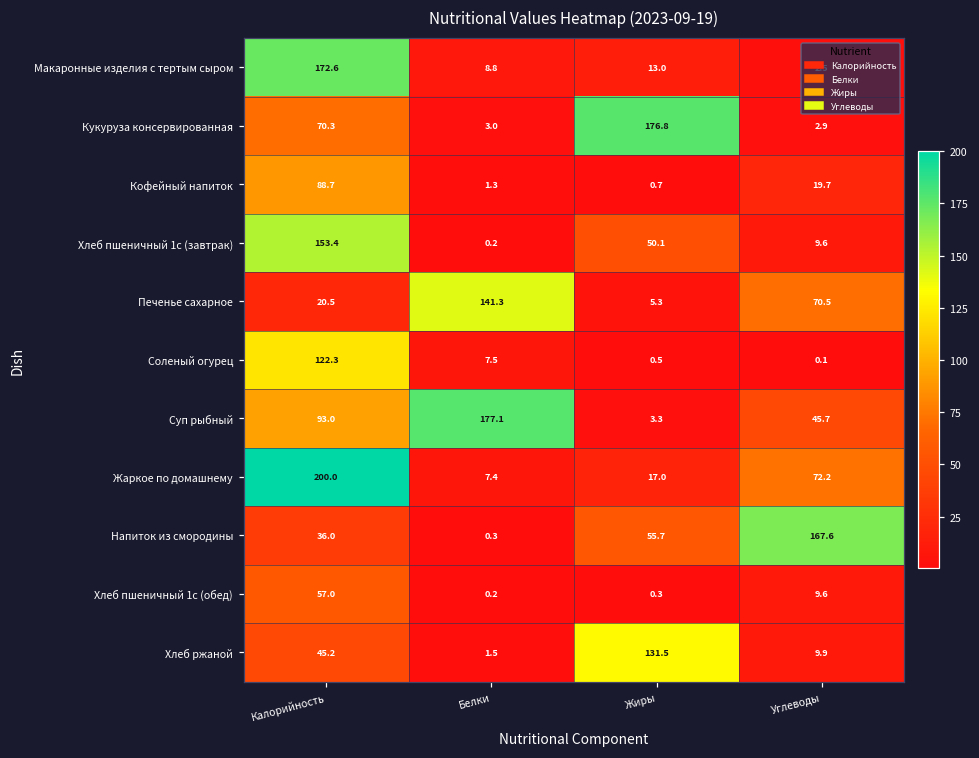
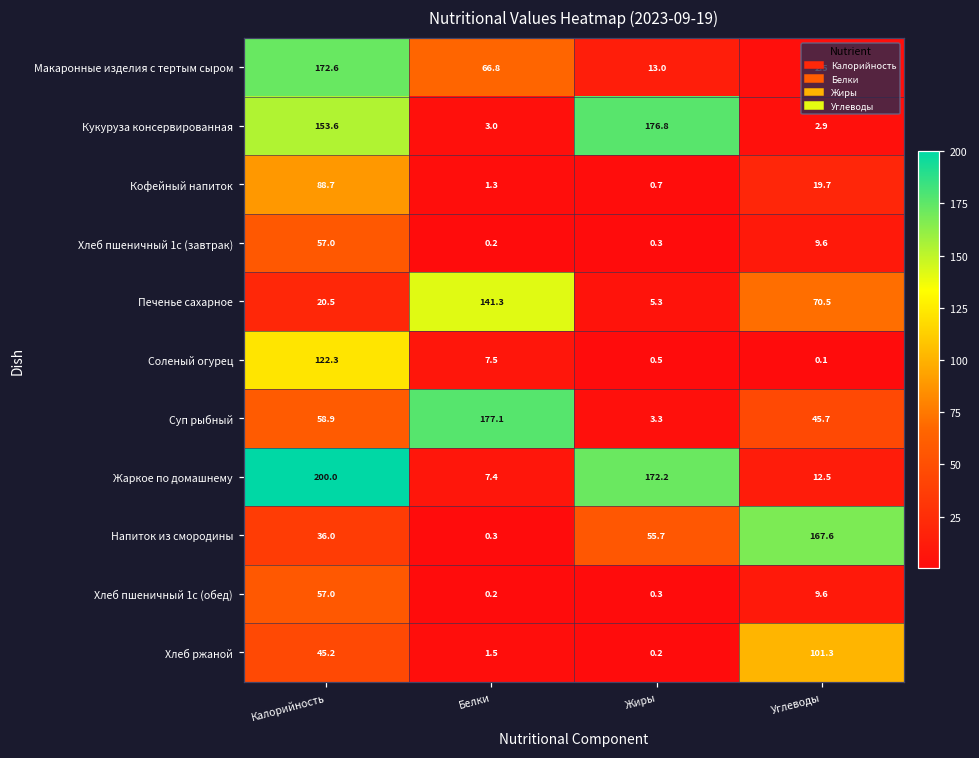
Макаронные изделия с тертым сыром, Белки: 8.8 -> 66.8
Кукуруза консервированная, Калорийность: 70.3 -> 153.6
Хлеб пшеничный 1с (завтрак), Калорийность: 153.4 -> 57.0
Хлеб пшеничный 1с (завтрак), Жиры: 50.1 -> 0.3
Суп рыбный, Калорийность: 93.0 -> 58.9
Жаркое по домашнему, Жиры: 17.0 -> 172.2
Жаркое по домашнему, Углеводы: 72.2 -> 12.5
Хлеб ржаной, Жиры: 131.5 -> 0.2
Хлеб ржаной, Углеводы: 9.9 -> 101.3
